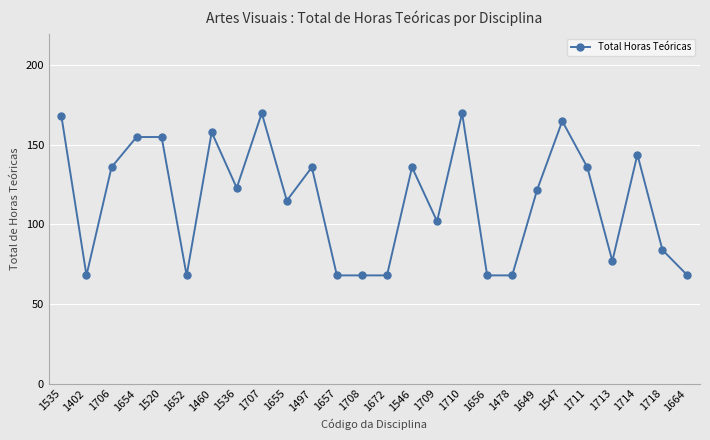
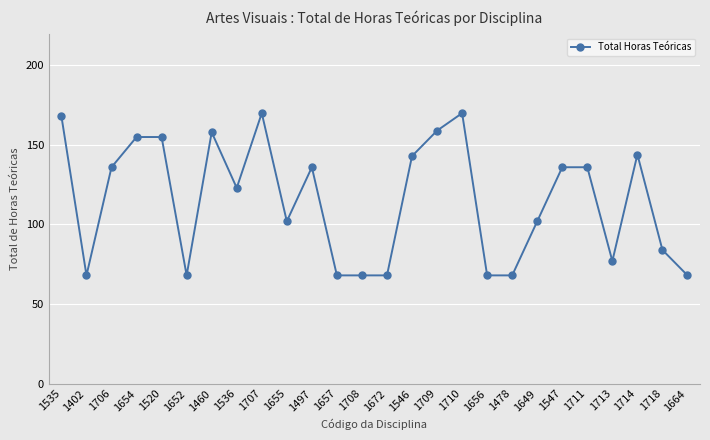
1655: 115 -> 102
1546: 136 -> 143
1709: 102 -> 159
1649: 122 -> 102
1547: 165 -> 136
